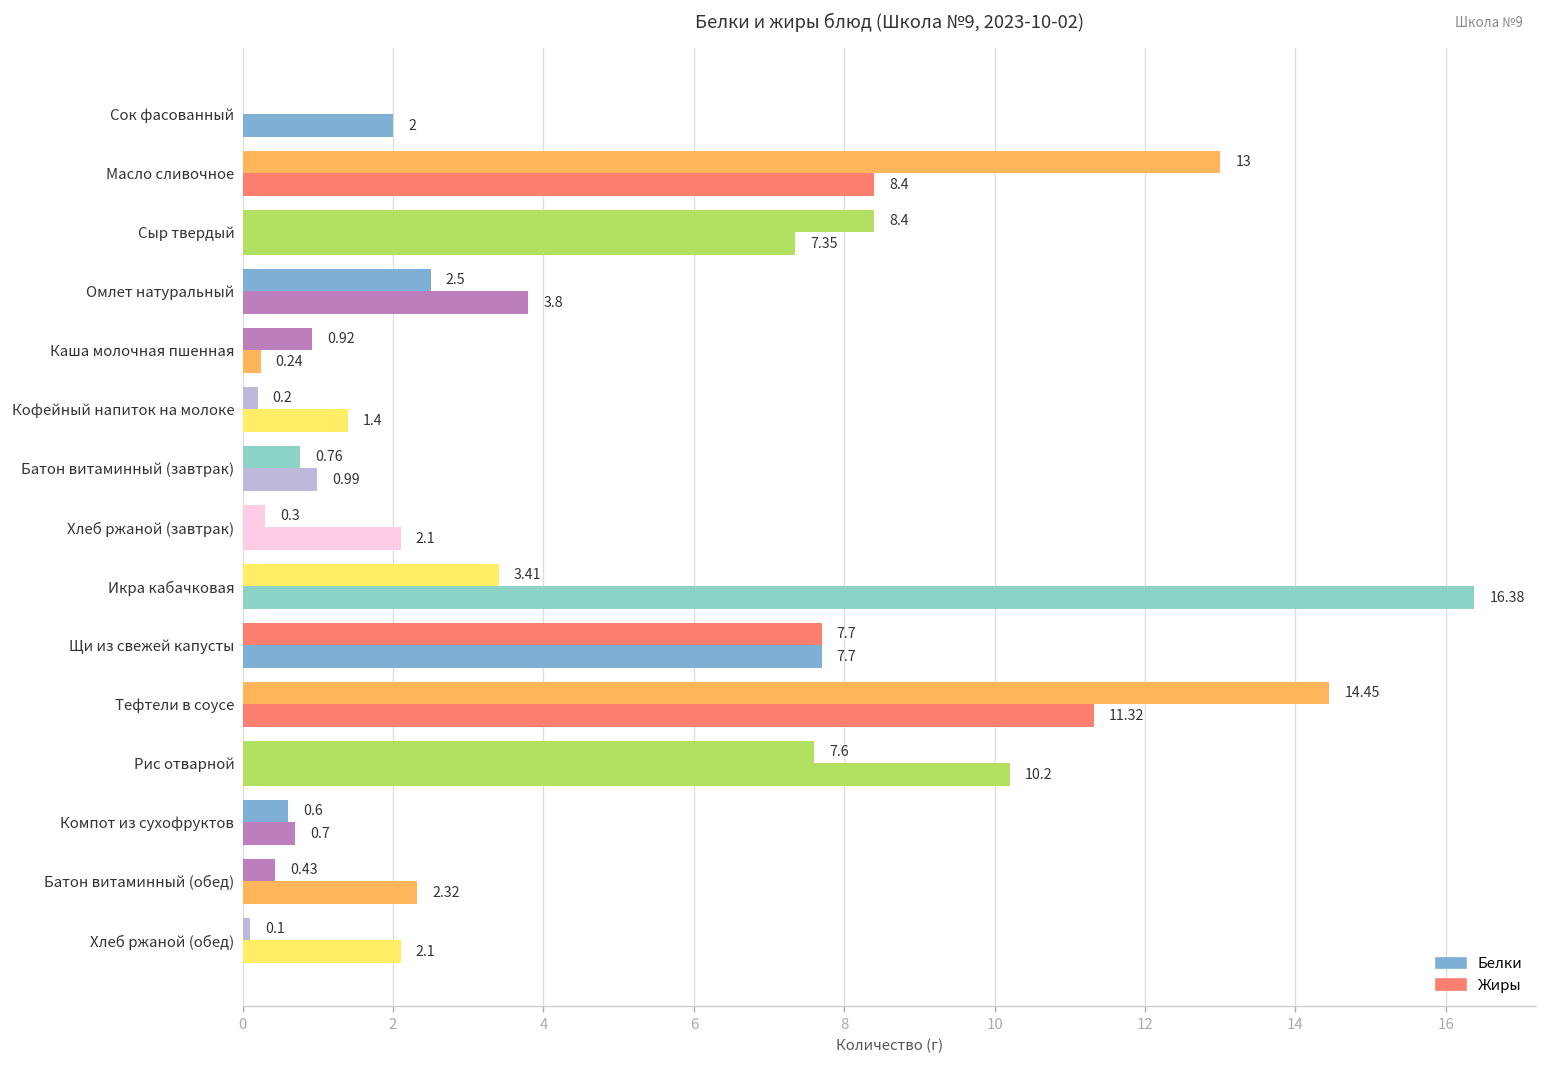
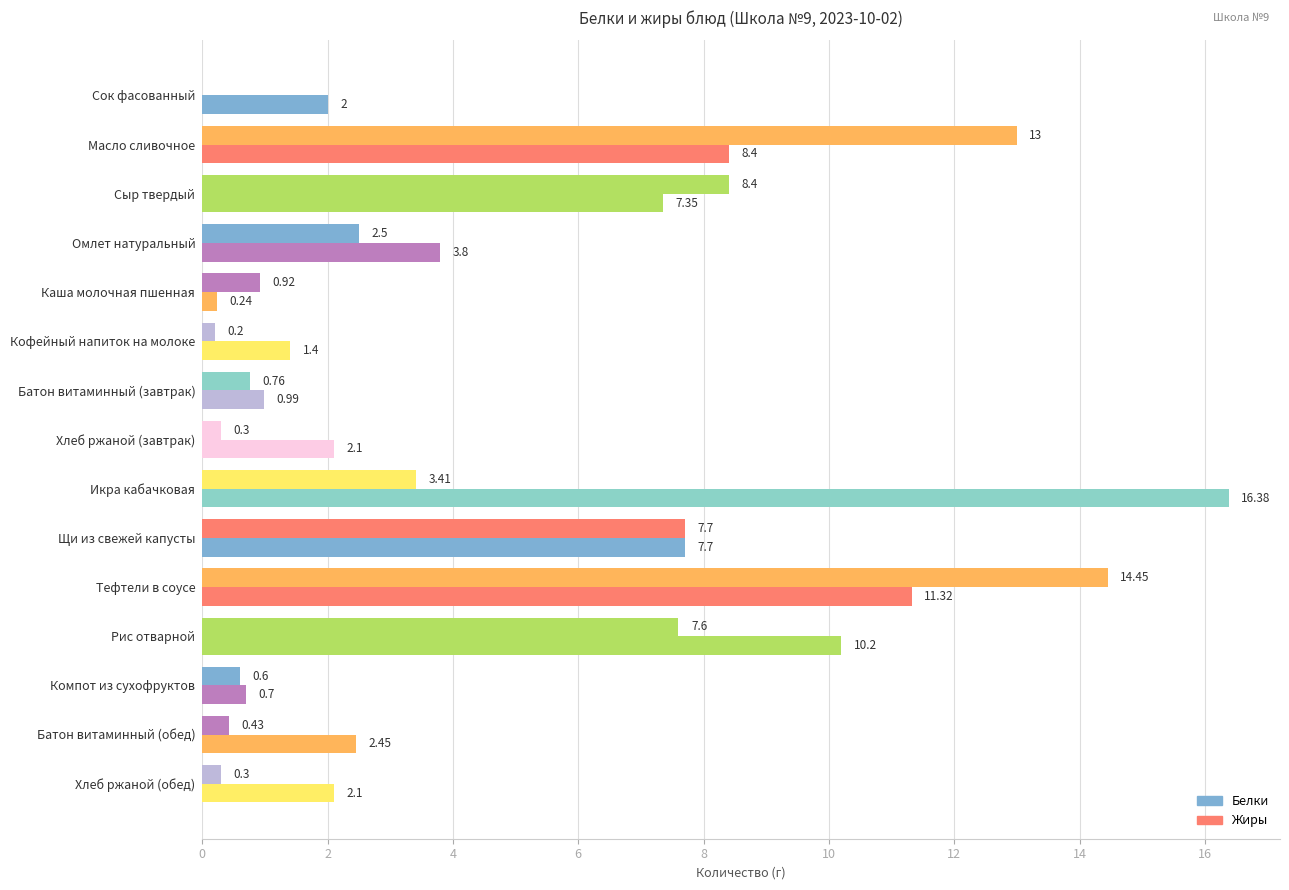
Белки, Батон витаминный (обед): 2.32 -> 2.45
Жиры, Хлеб ржаной (обед): 0.1 -> 0.3
